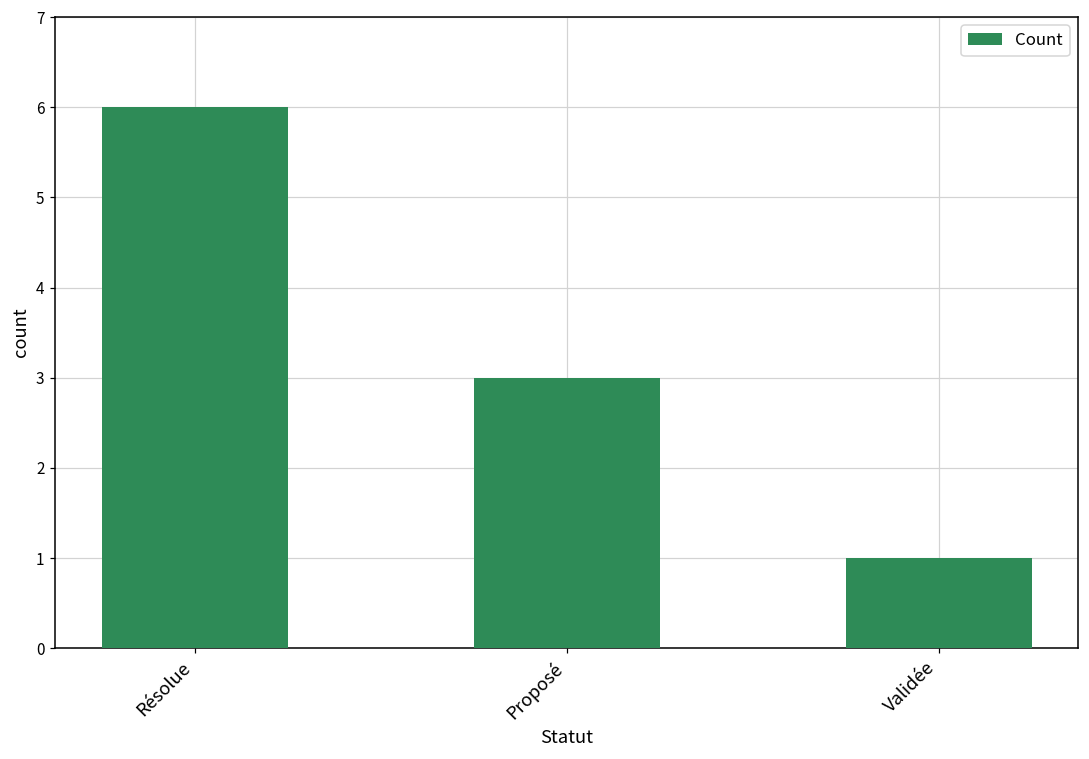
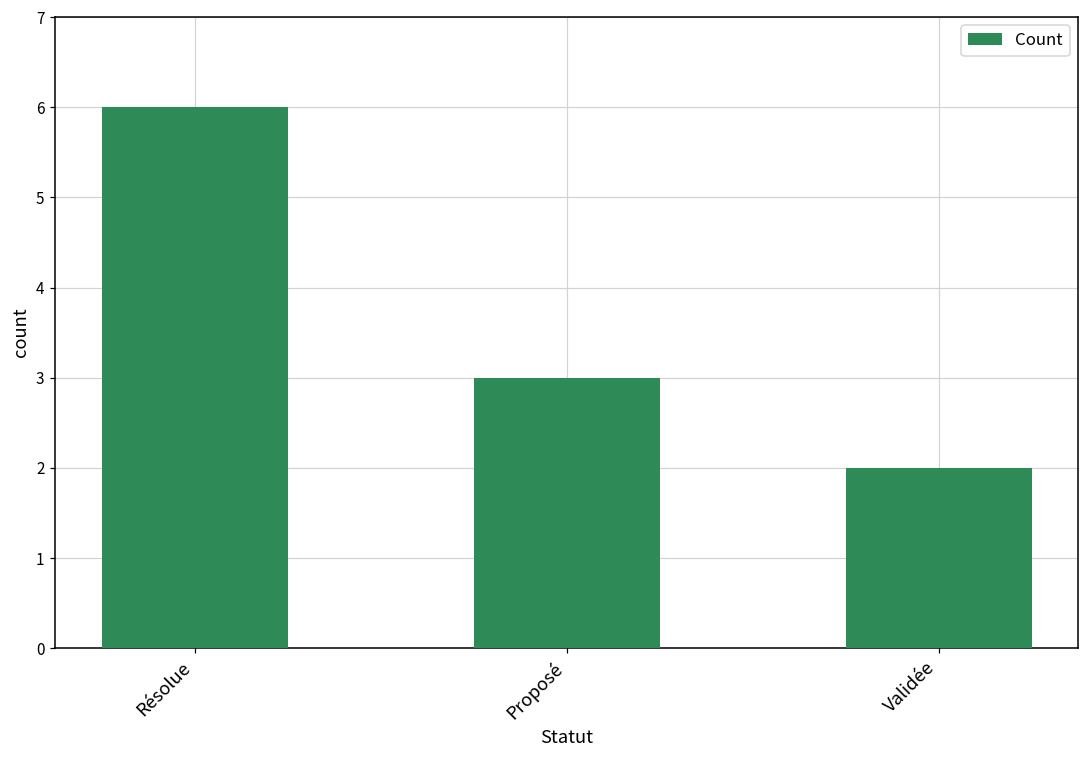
Validée: 1 -> 2
